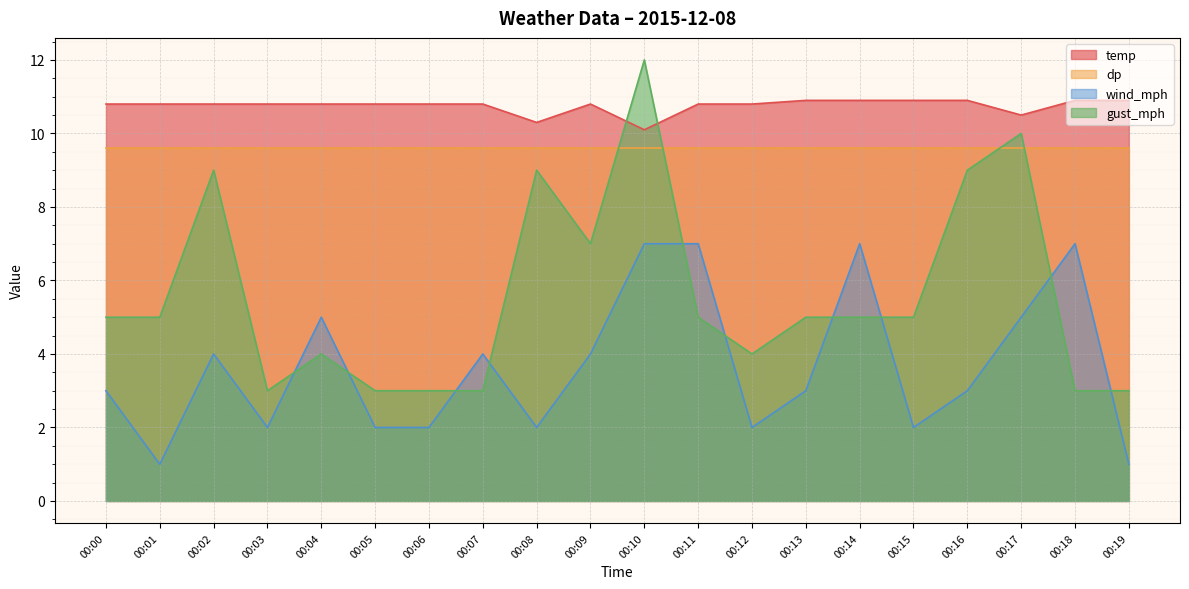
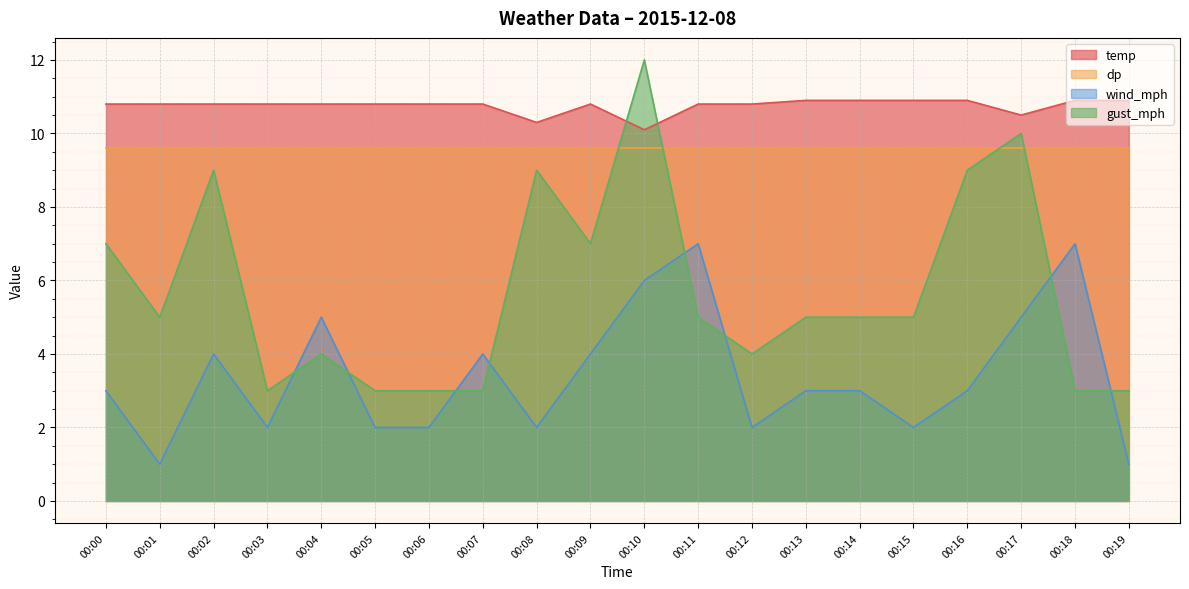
gust_mph, 00:00: 5 -> 7
wind_mph, 00:10: 7 -> 6
wind_mph, 00:14: 7 -> 3
